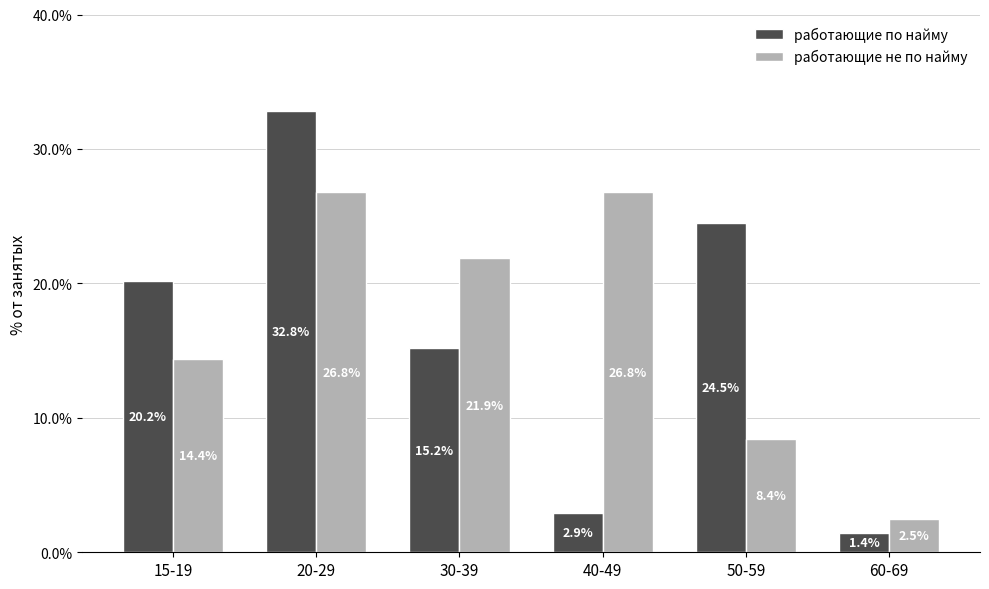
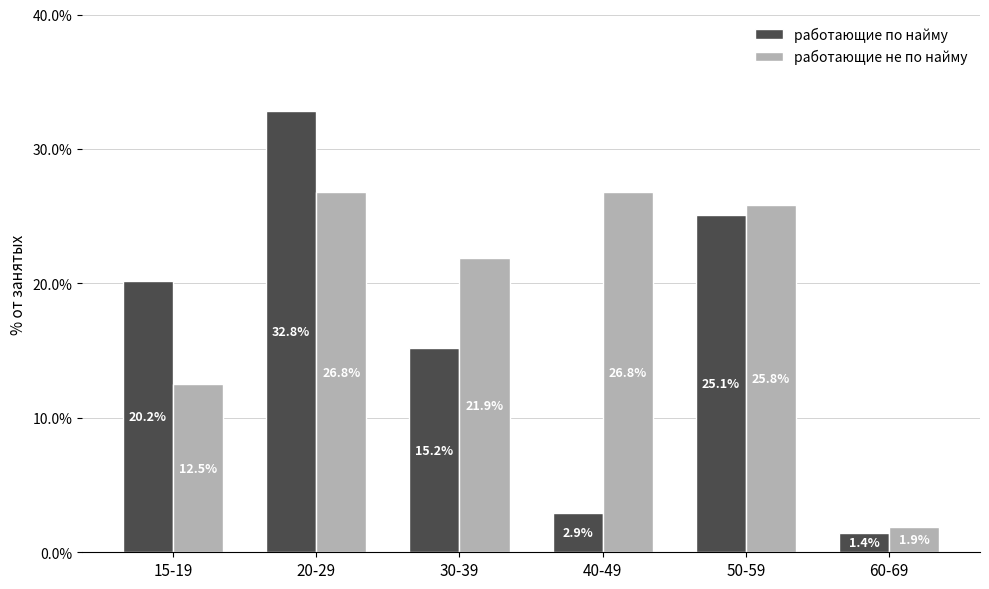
работающие не по найму, 15-19: 14.4% -> 12.5%
работающие по найму, 50-59: 24.5% -> 25.1%
работающие не по найму, 50-59: 8.4% -> 25.8%
работающие не по найму, 60-69: 2.5% -> 1.9%
